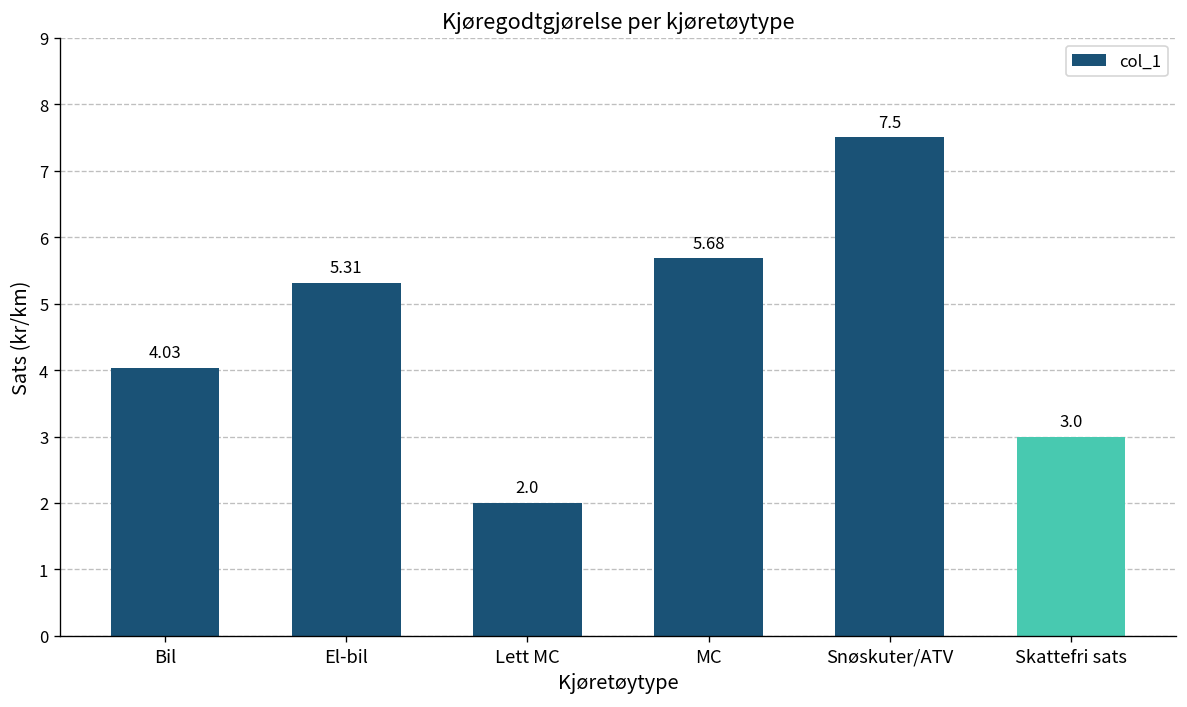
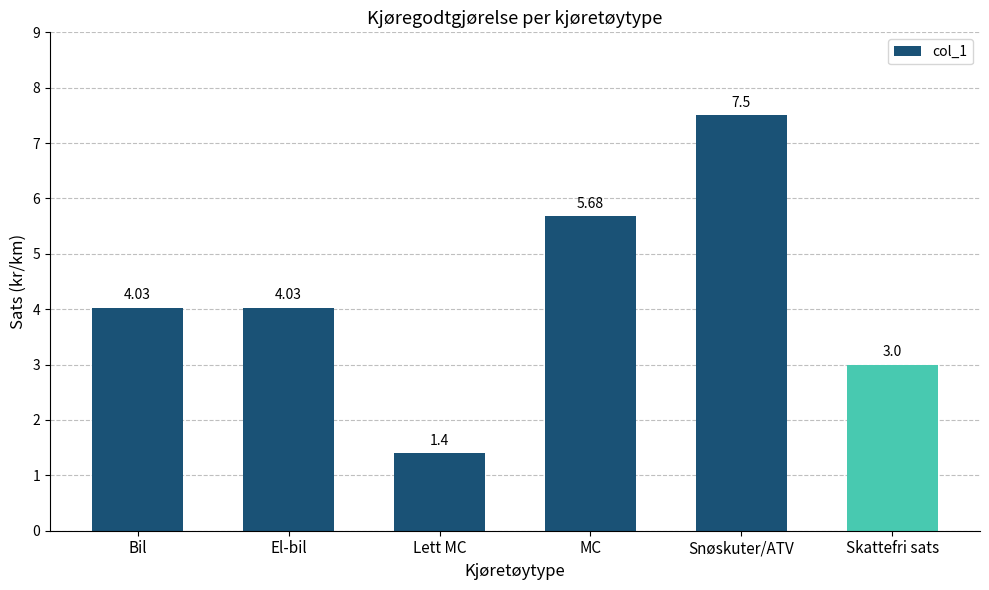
El-bil: 5.31 -> 4.03
Lett MC: 2.0 -> 1.4
